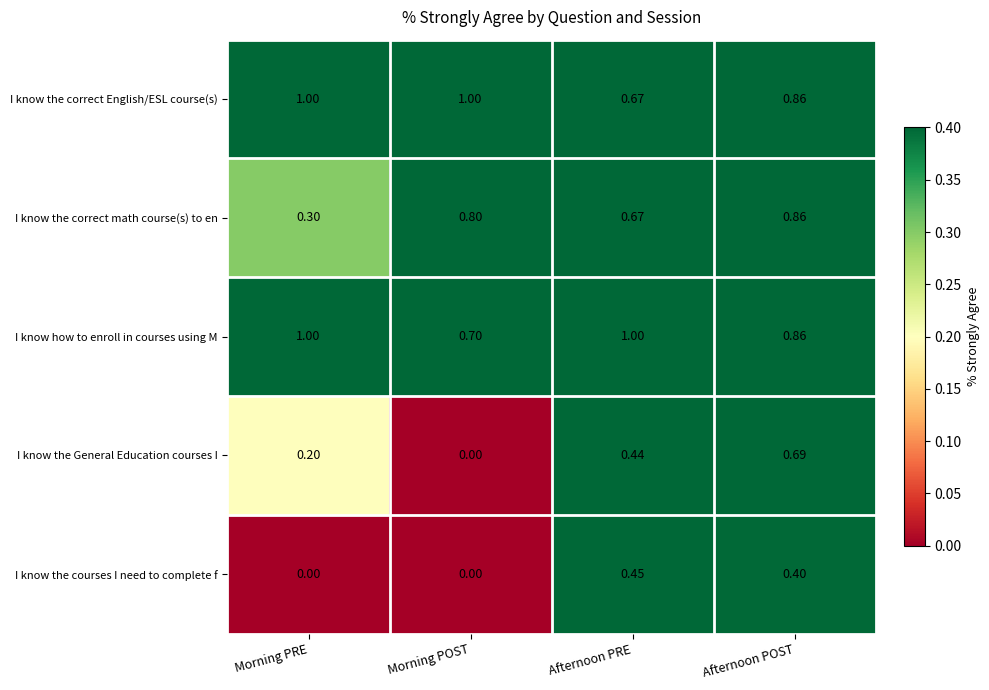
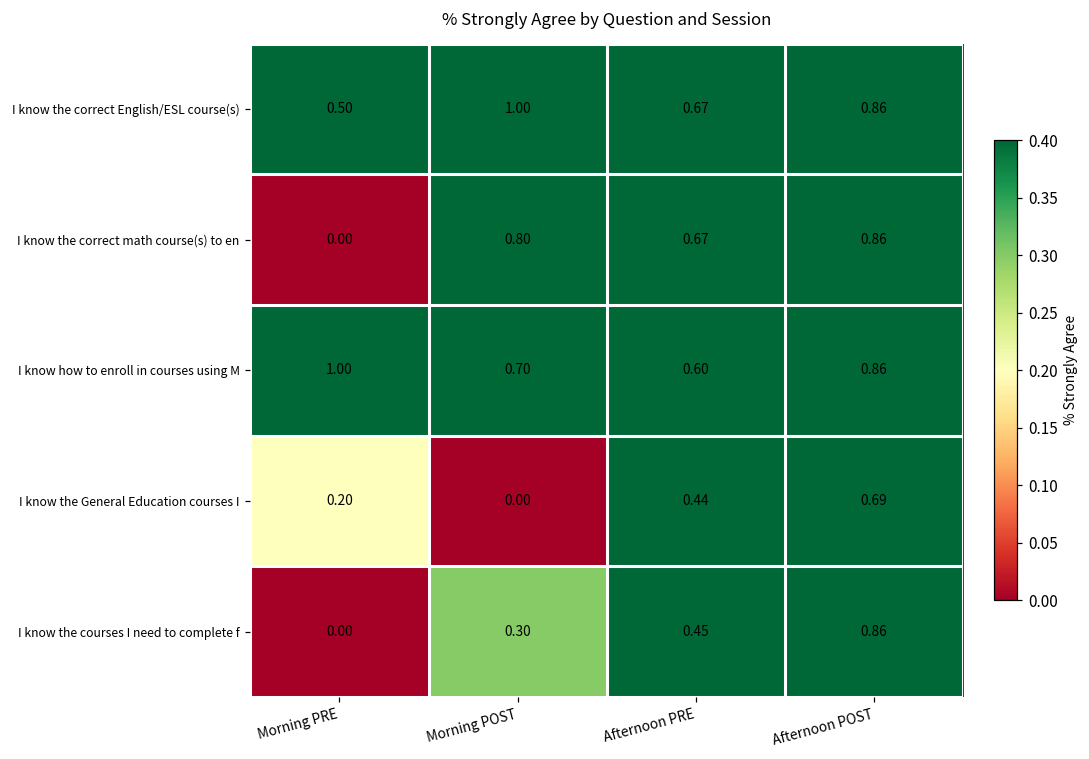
I know the correct English/ESL course(s), Morning PRE: 1.00 -> 0.50
I know the correct math course(s) to en, Morning PRE: 0.30 -> 0.00
I know how to enroll in courses using M, Afternoon PRE: 1.00 -> 0.60
I know the courses I need to complete f, Morning POST: 0.00 -> 0.30
I know the courses I need to complete f, Afternoon POST: 0.40 -> 0.86
